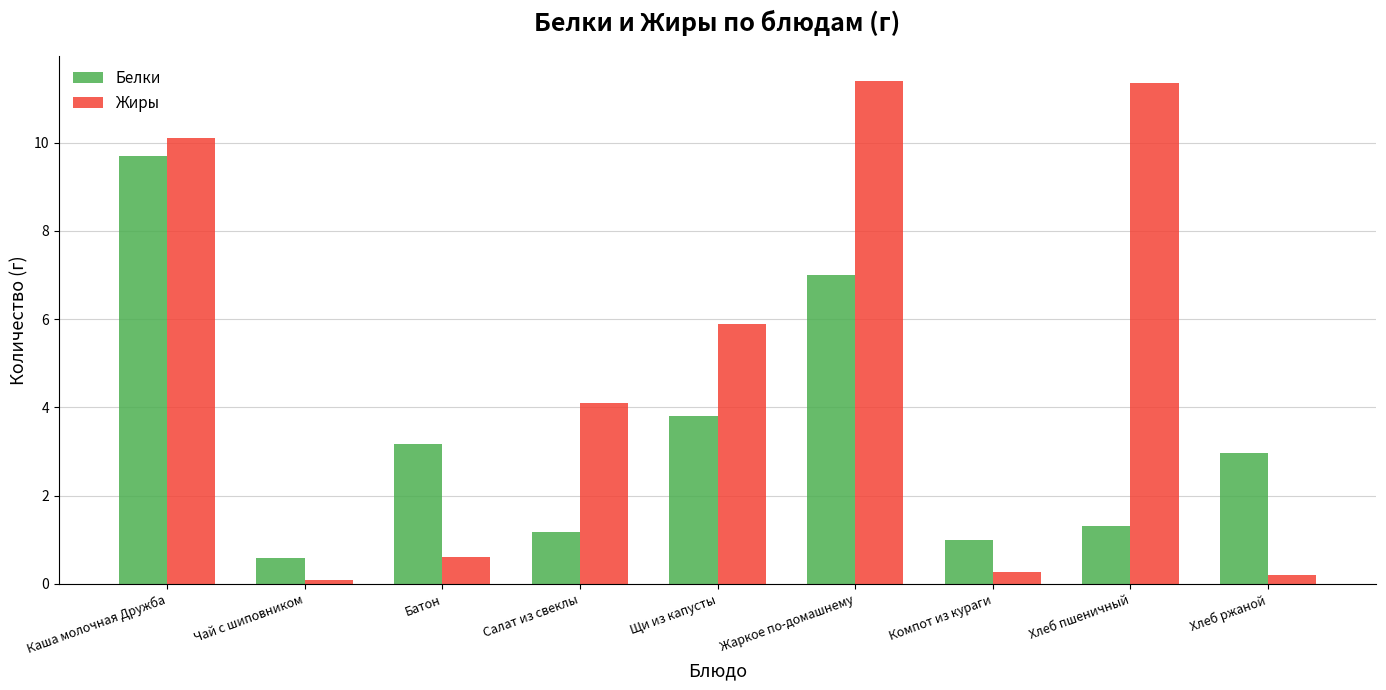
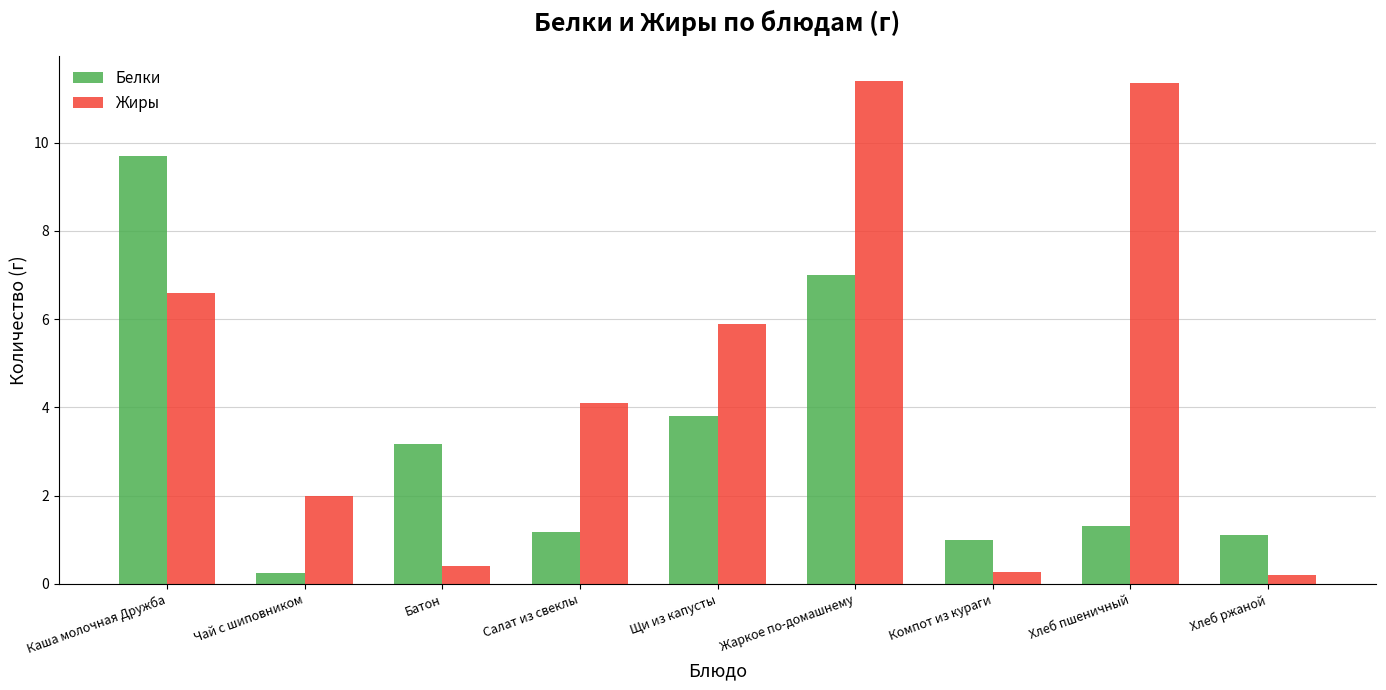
Жиры, Каша молочная Дружба: 10.1 -> 6.6
Белки, Чай с шиповником: 0.6 -> 0.2
Жиры, Чай с шиповником: 0.1 -> 2.0
Жиры, Батон: 0.6 -> 0.4
Белки, Хлеб ржаной: 3.0 -> 1.1
